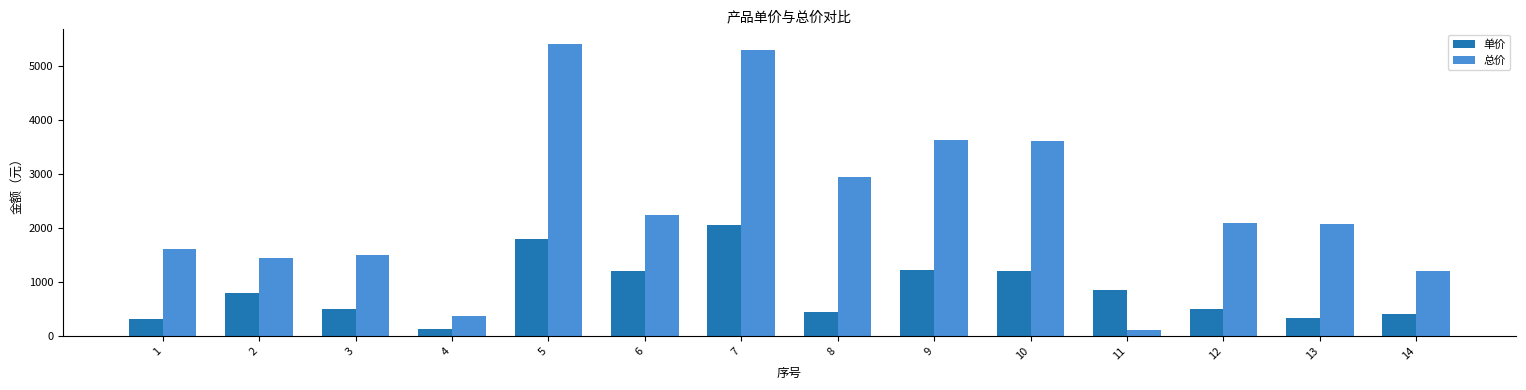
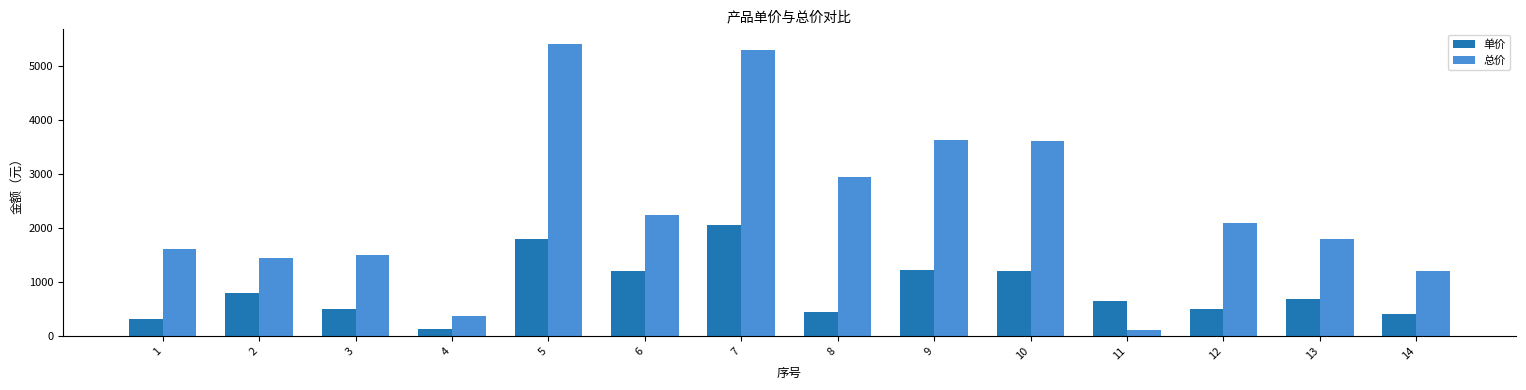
单价, 11: 900 -> 700
单价, 13: 300 -> 700
总价, 13: 2100 -> 1800
